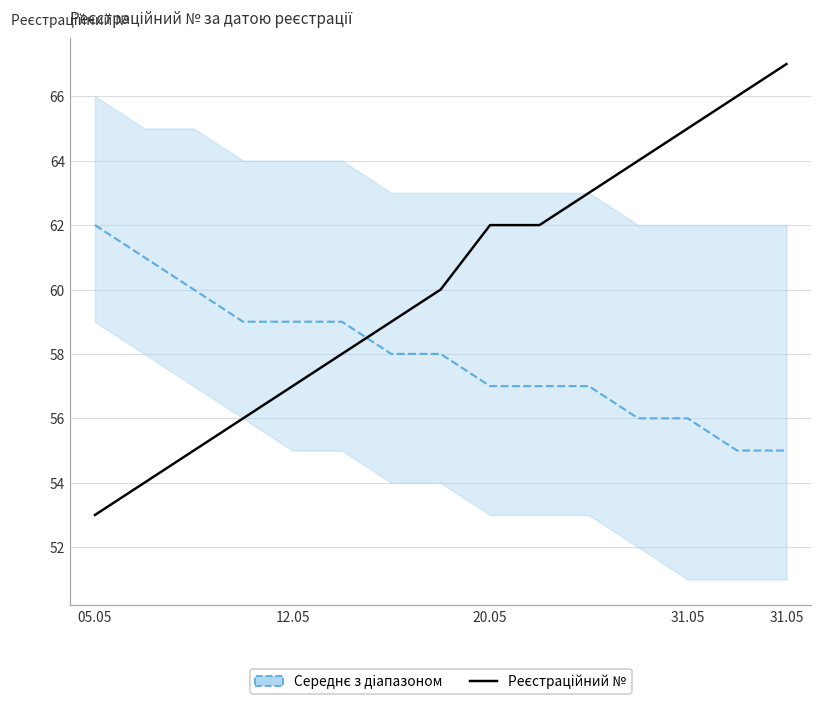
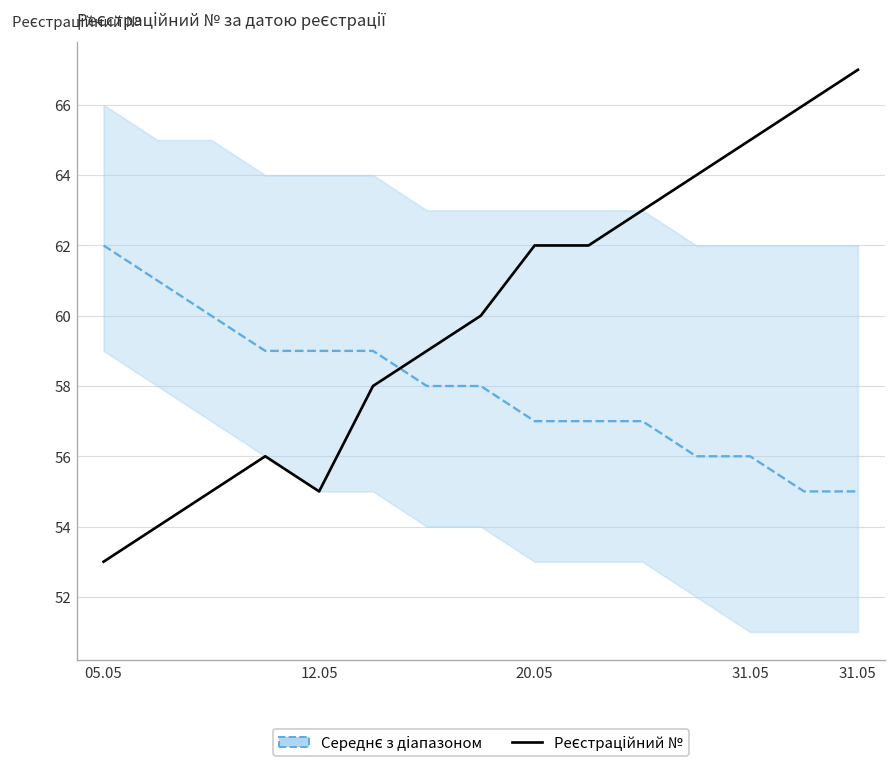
Реєстраційний №, 12.05: 57 -> 55
